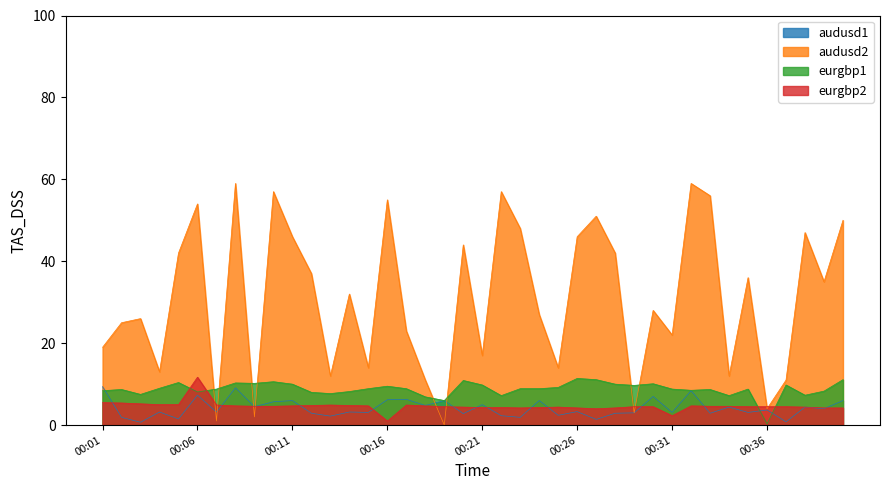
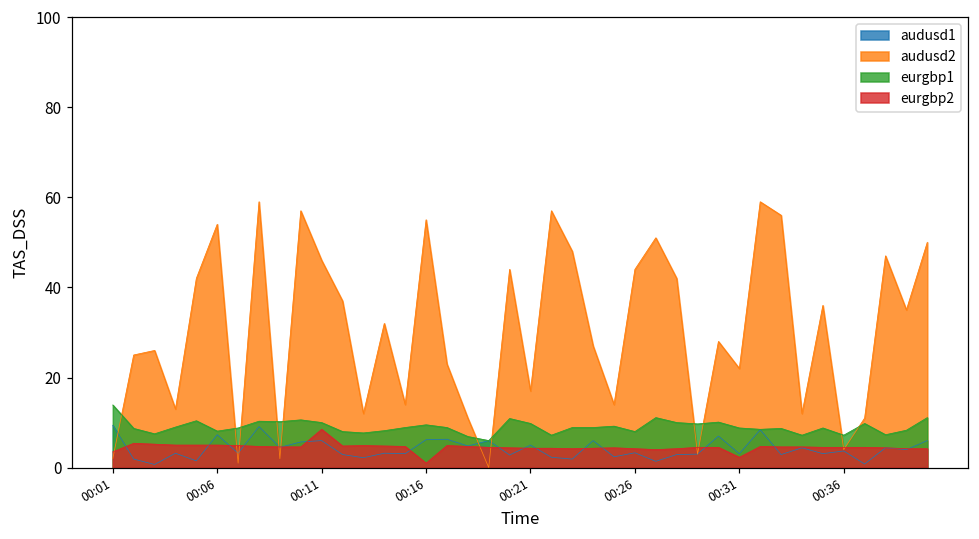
audusd2, 00:01: 19 -> 2
eurgbp1, 00:01: 8 -> 14
eurgbp2, 00:01: 6 -> 4
eurgbp2, 00:06: 12 -> 5
eurgbp2, 00:11: 5 -> 9
audusd2, 00:26: 46 -> 44
eurgbp1, 00:26: 11 -> 8
eurgbp1, 00:36: 0 -> 7
